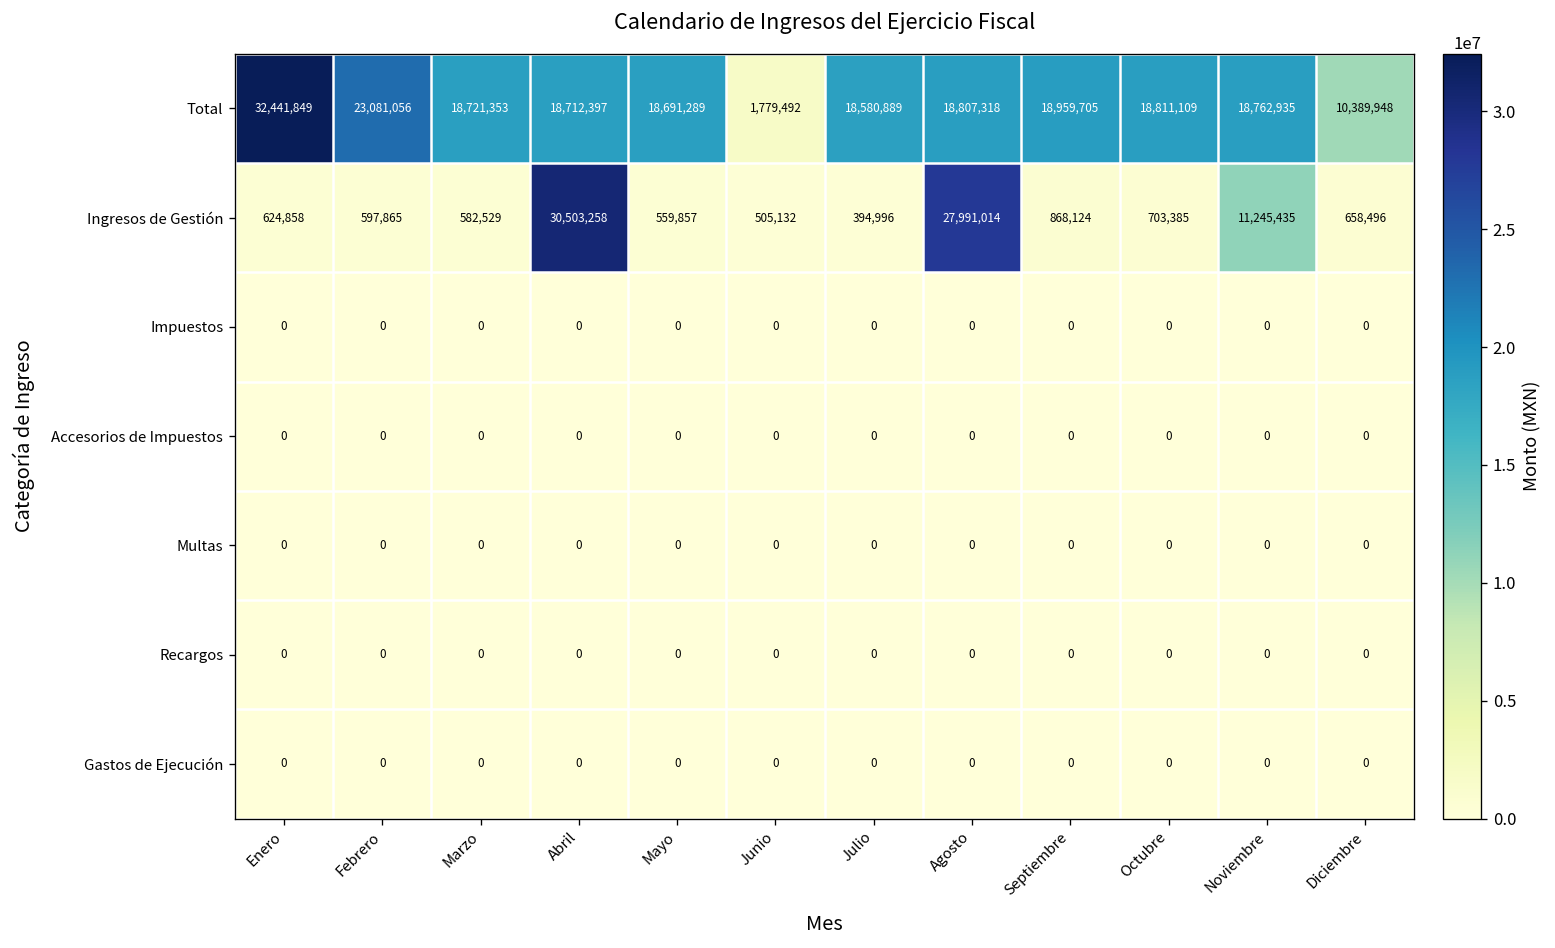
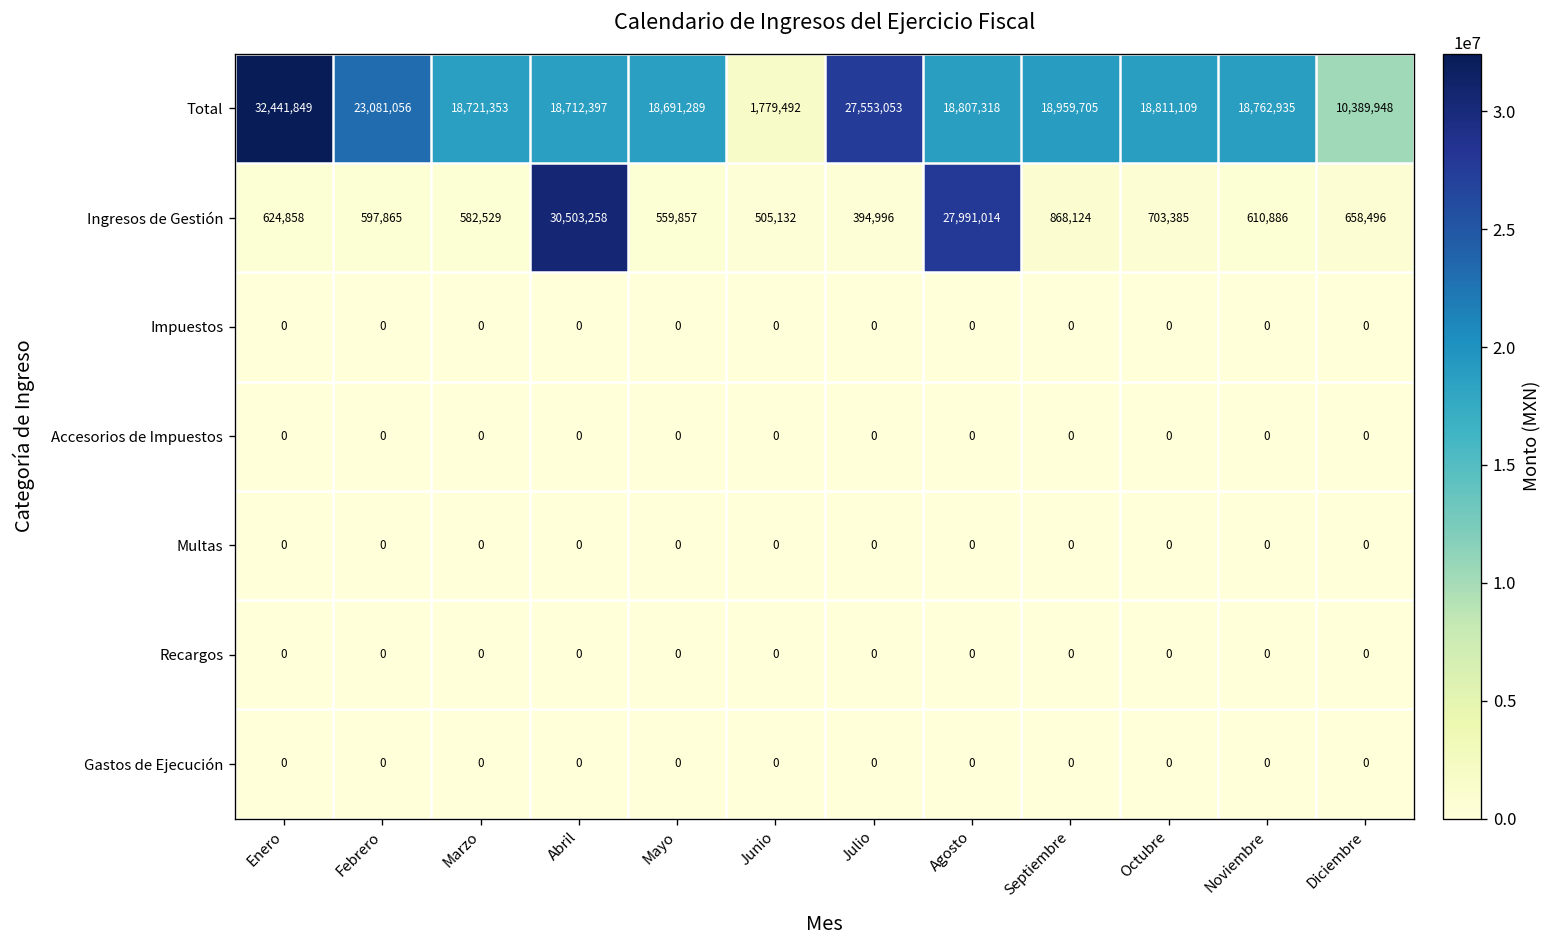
Total, Julio: 18,580,889 -> 27,553,053
Ingresos de Gestión, Noviembre: 11,245,435 -> 610,886
